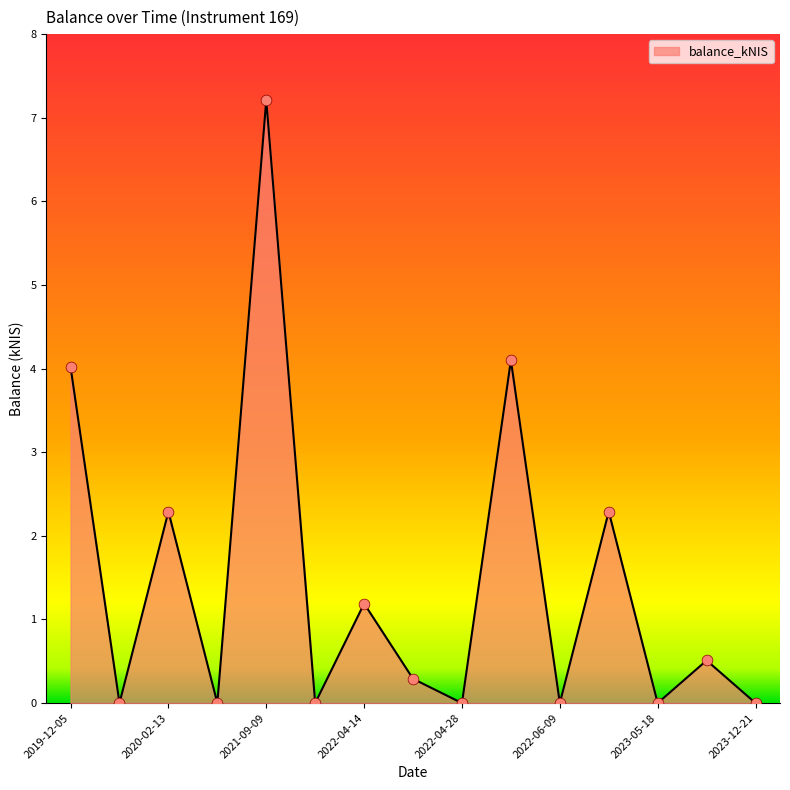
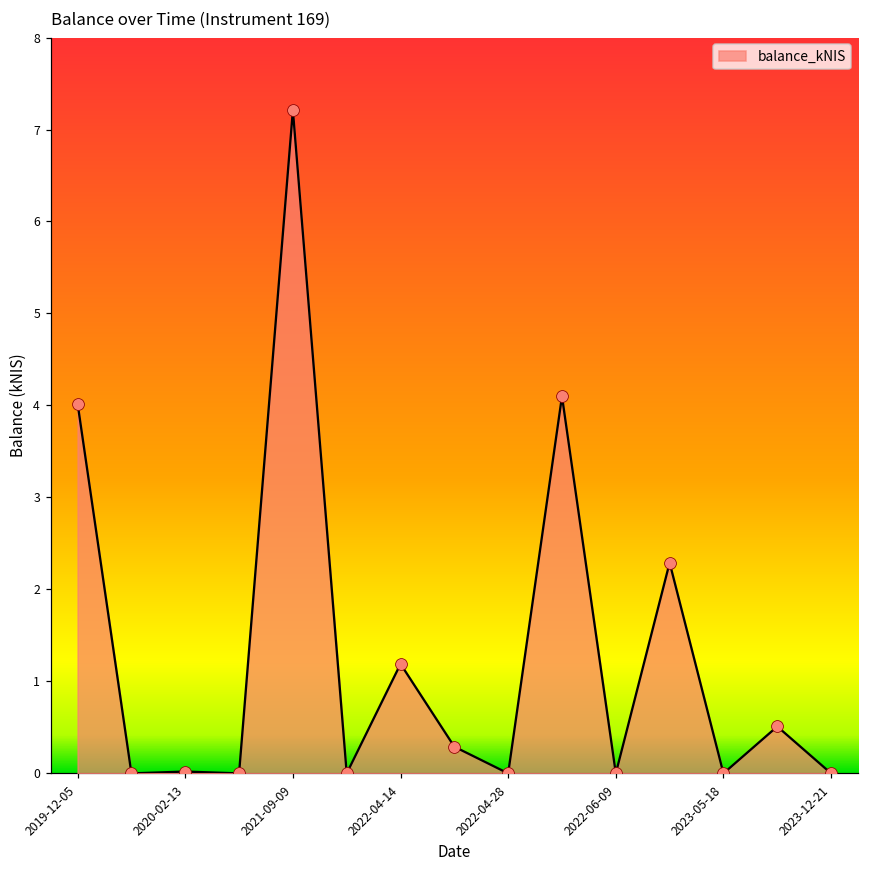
2020-02-13: 2.3 -> 0.0
